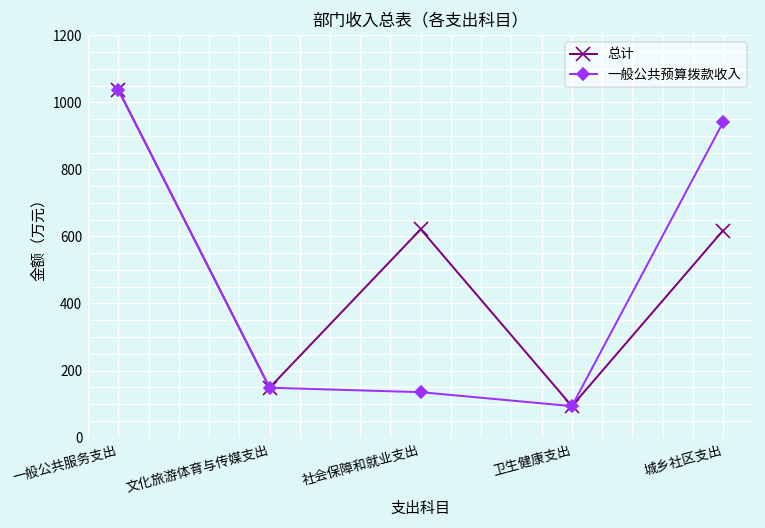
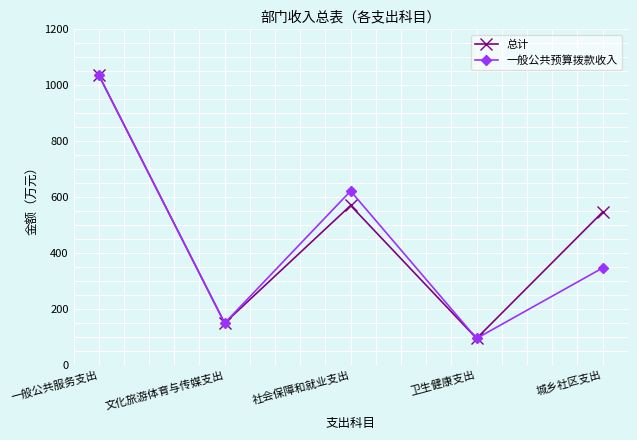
总计, 社会保障和就业支出: 620 -> 570
一般公共预算拨款收入, 社会保障和就业支出: 140 -> 620
总计, 城乡社区支出: 620 -> 550
一般公共预算拨款收入, 城乡社区支出: 940 -> 350
